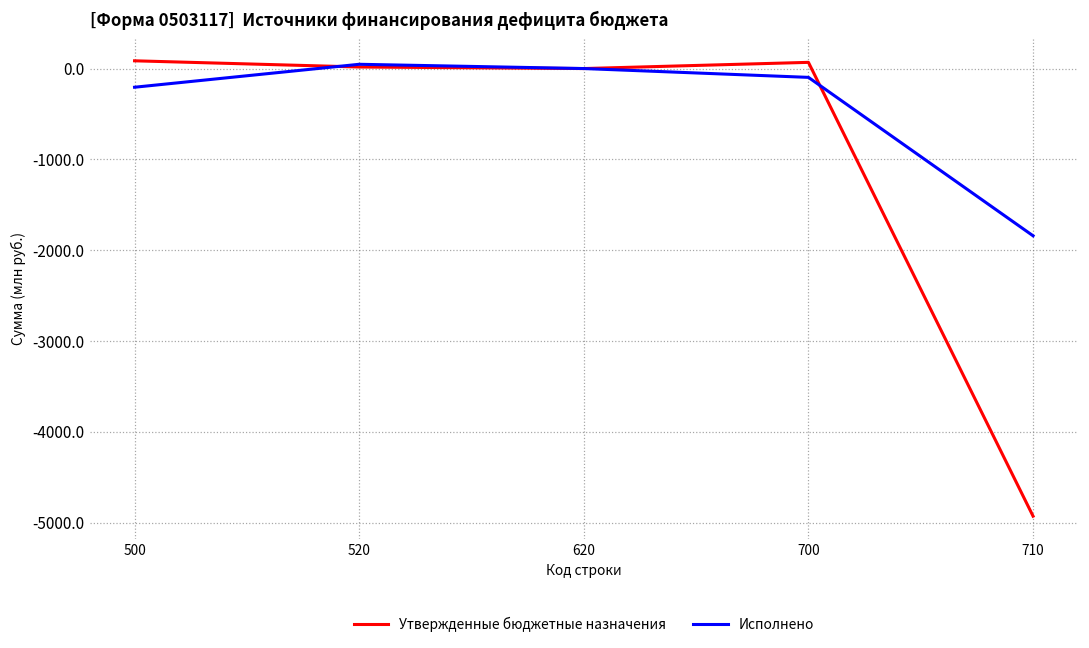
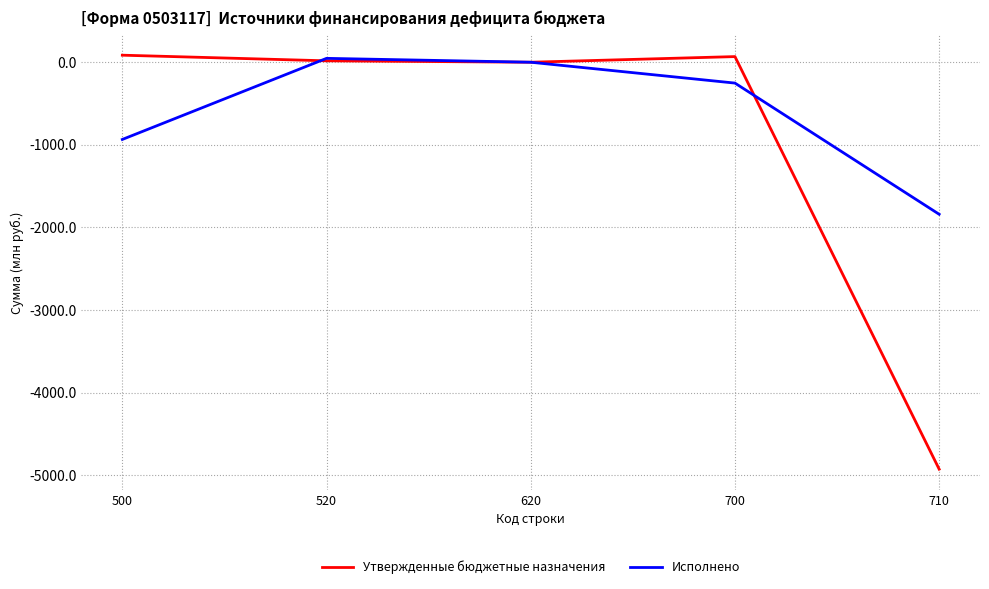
Исполнено, 500: -200 -> -900
Исполнено, 700: -100 -> -300
